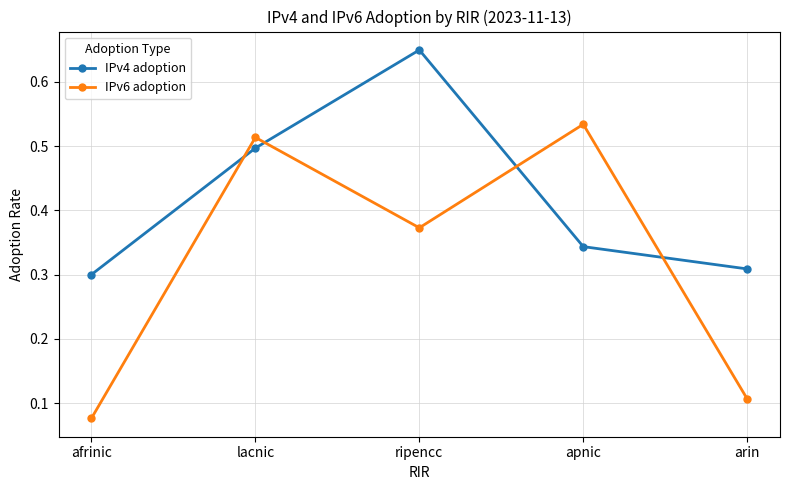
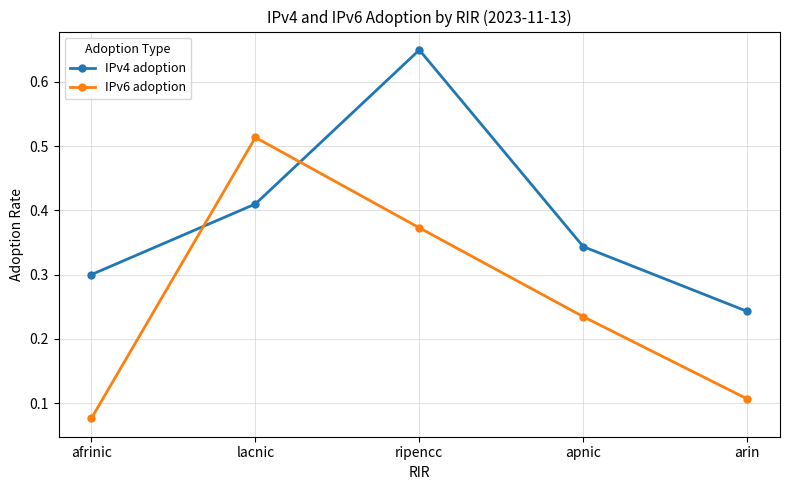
IPv4 adoption, lacnic: 0.50 -> 0.41
IPv6 adoption, apnic: 0.53 -> 0.23
IPv4 adoption, arin: 0.31 -> 0.24
